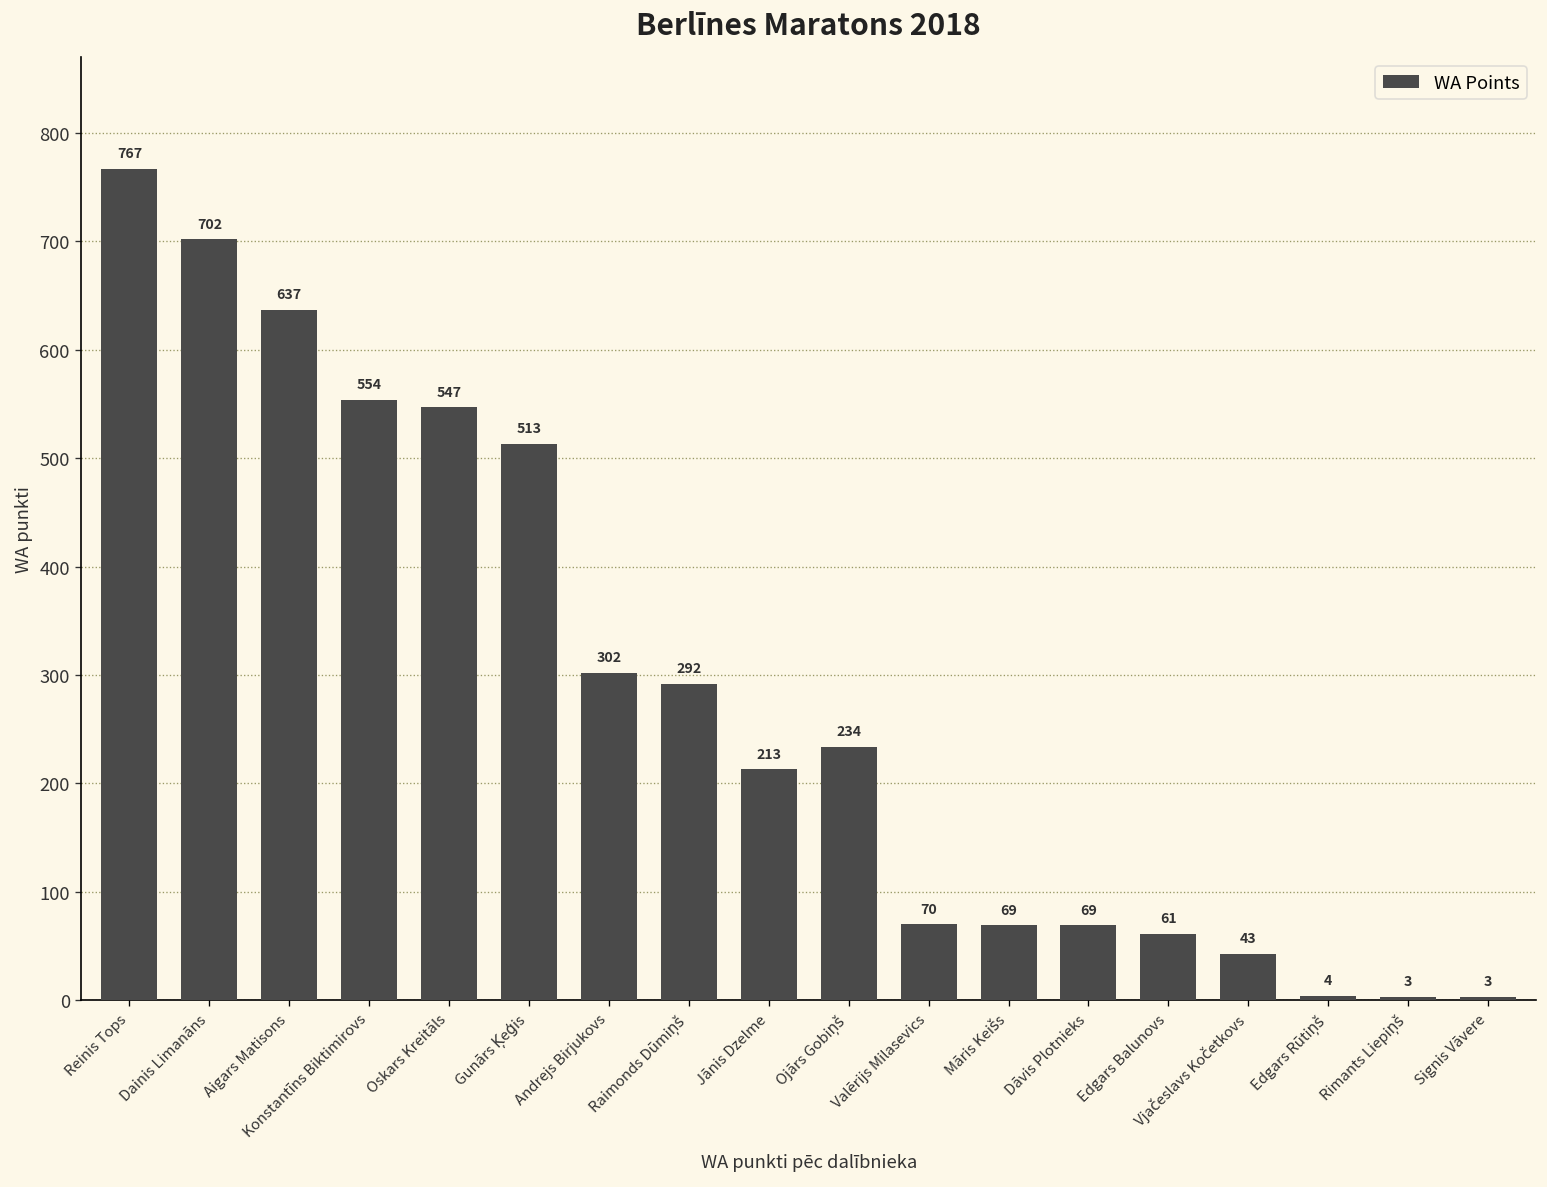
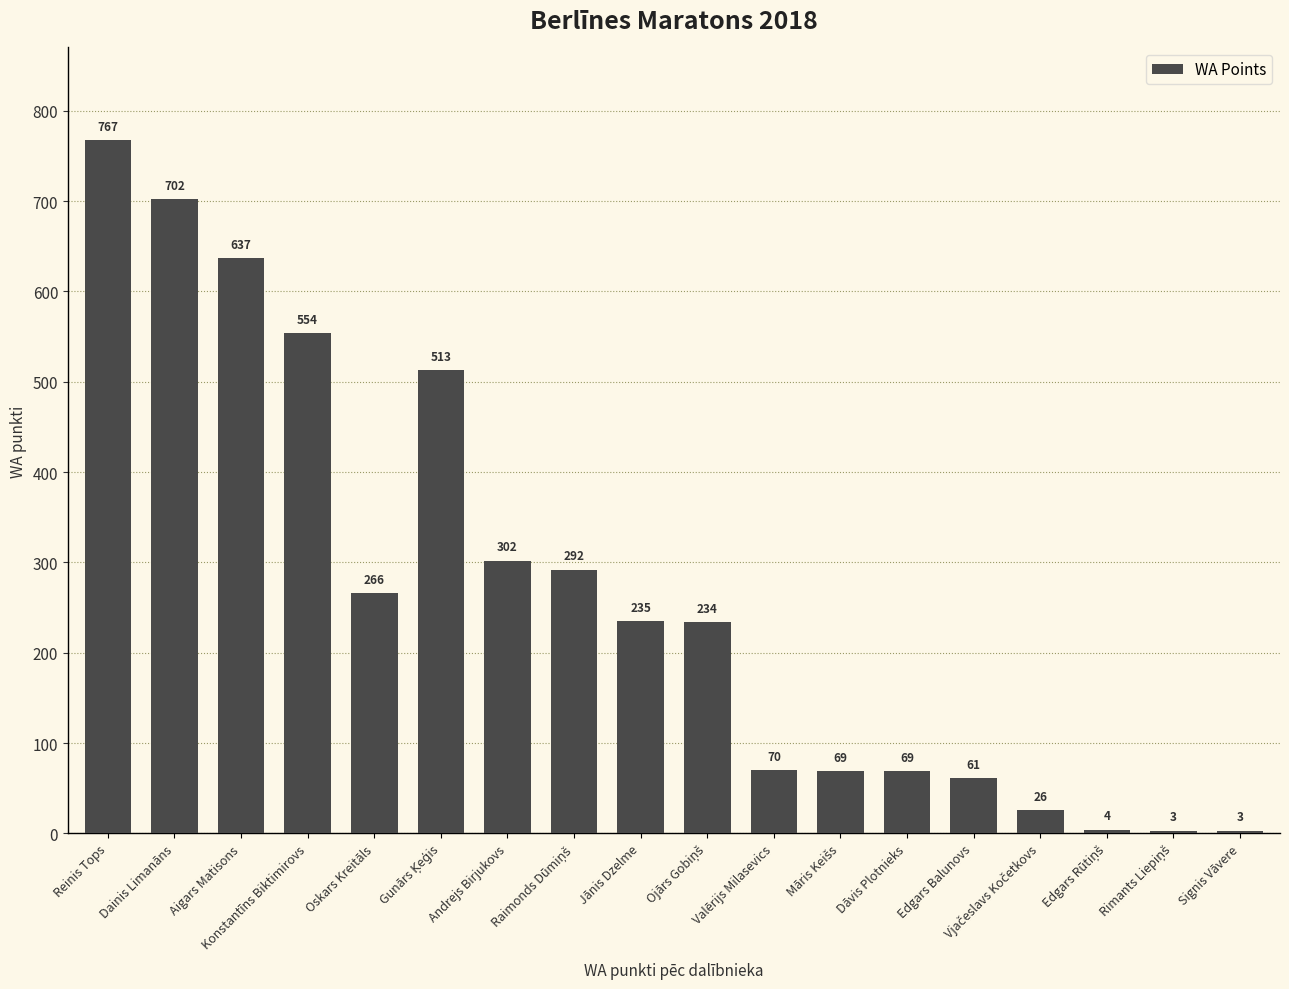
Oskars Kreitāls: 547 -> 266
Jānis Dzelme: 213 -> 235
Vjačeslavs Kočetkovs: 43 -> 26
